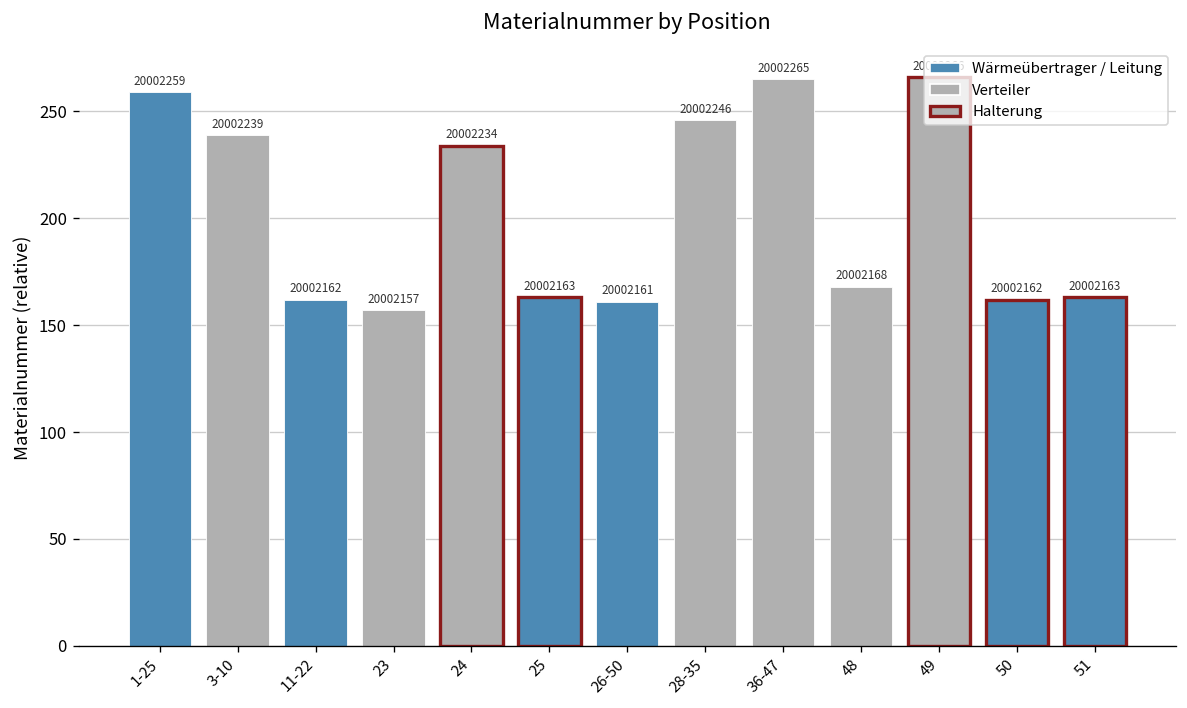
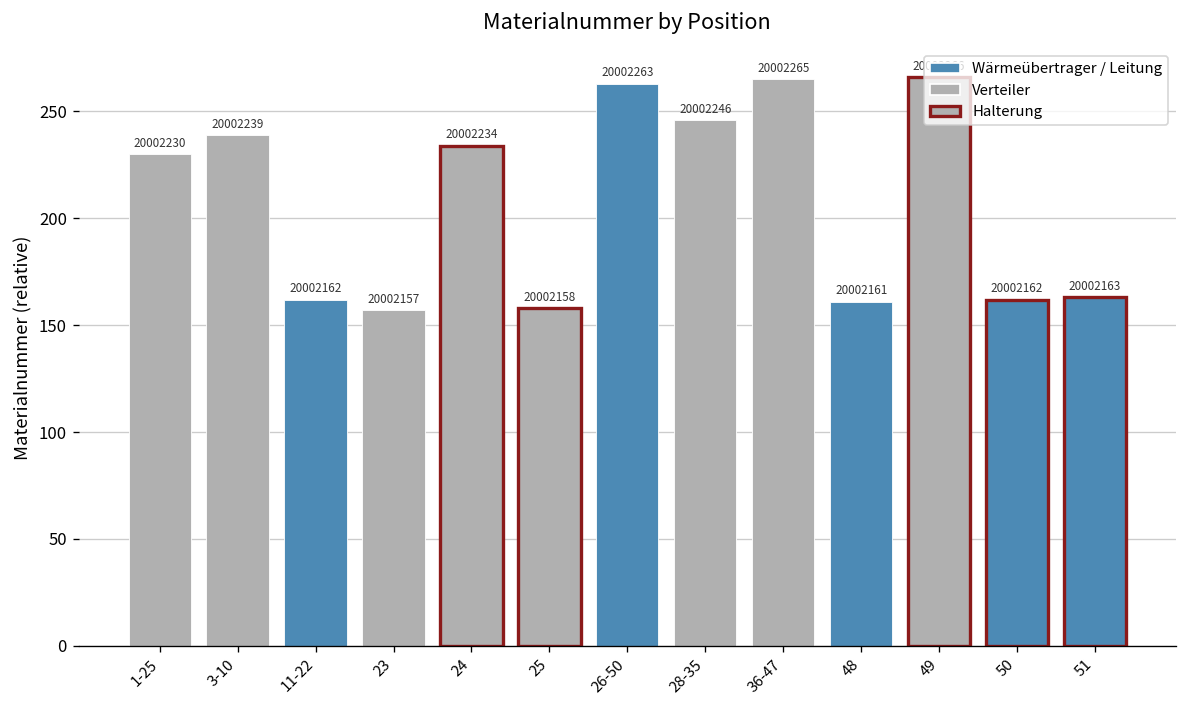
1-25: 20002259 -> 20002230
25: 20002163 -> 20002158
26-50: 20002161 -> 20002263
48: 20002168 -> 20002161
